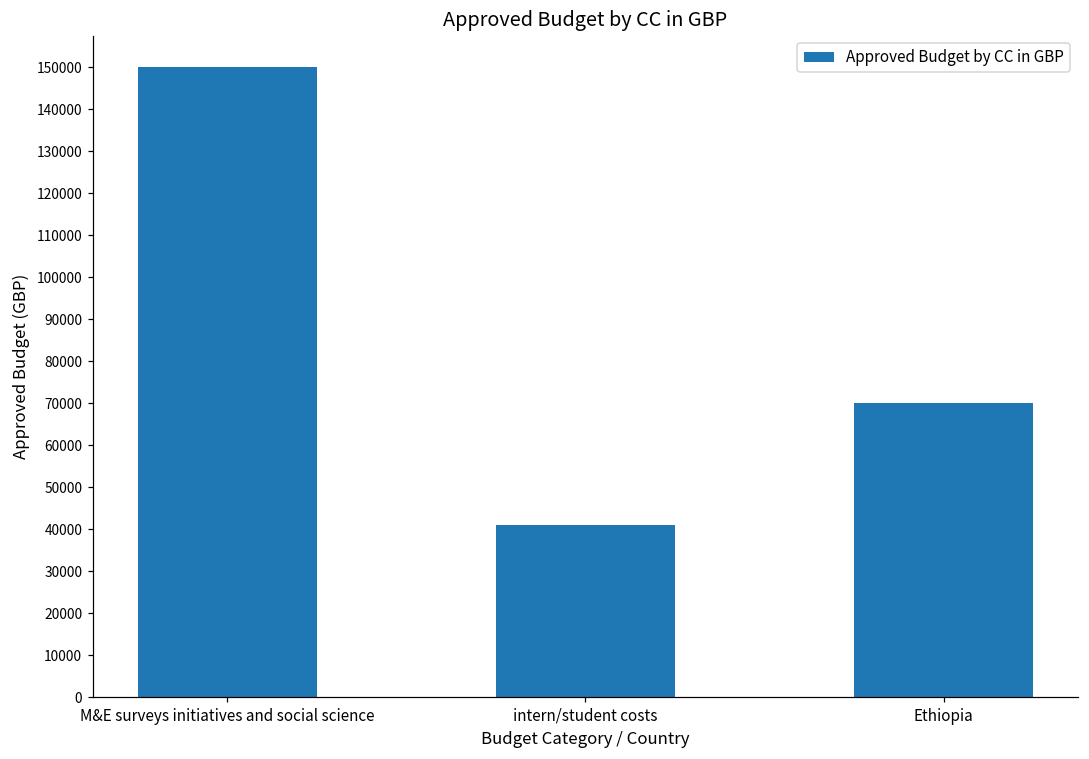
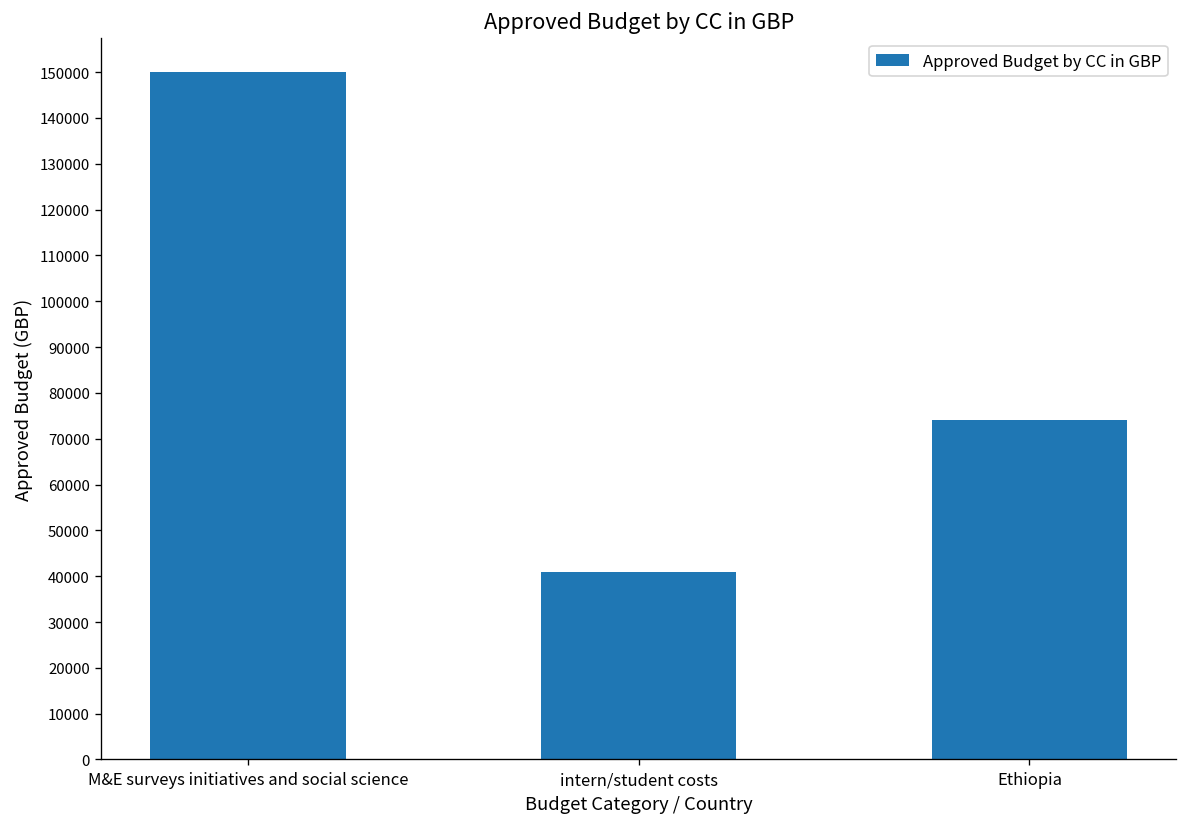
Ethiopia: 70000 -> 74000
